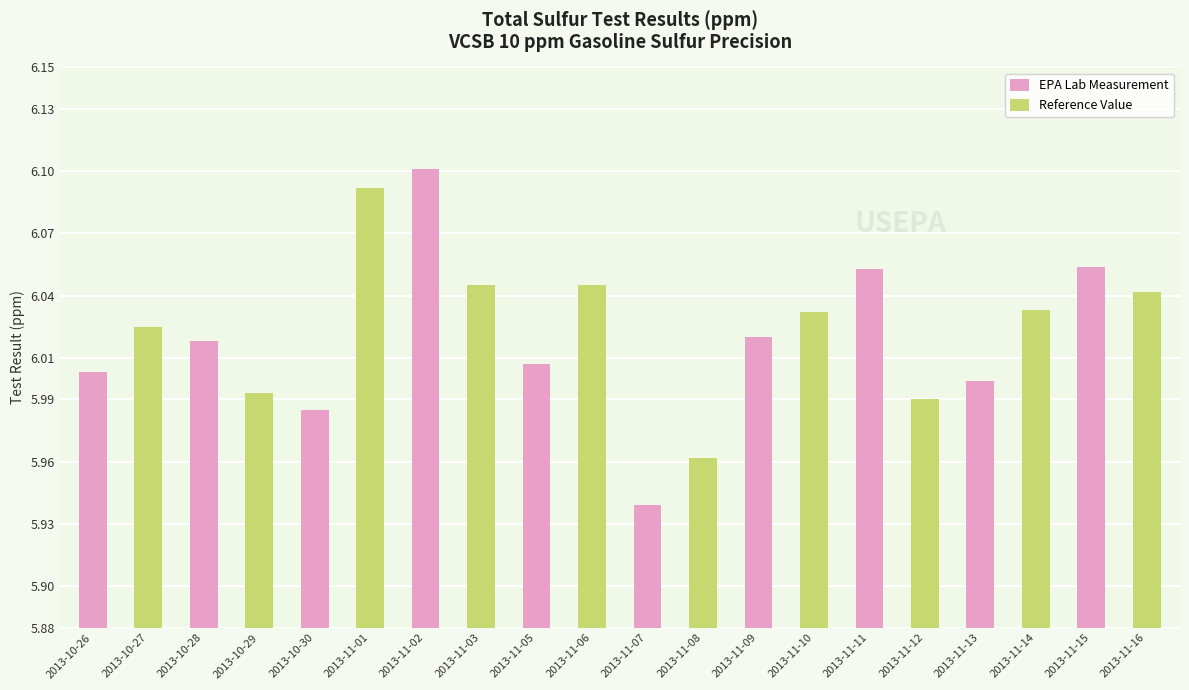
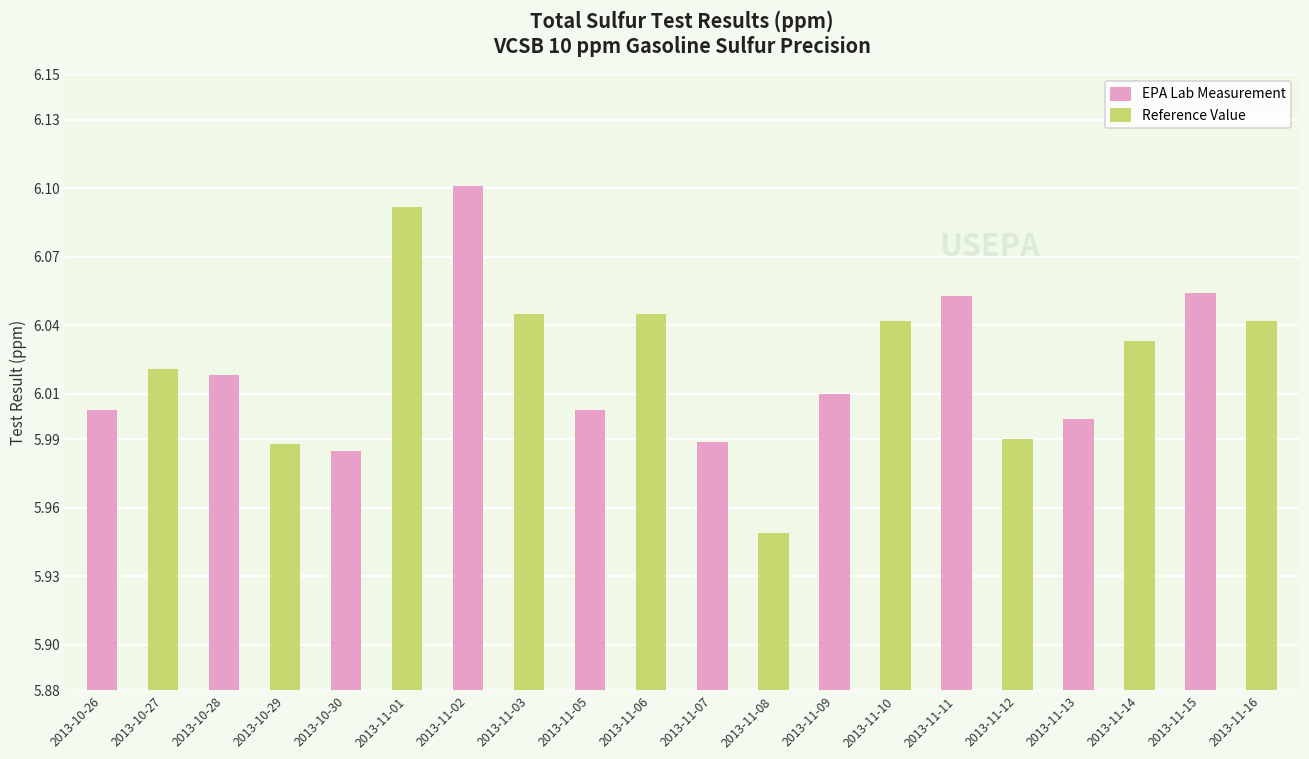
Reference Value, 2013-10-27: 6.025 -> 6.021
Reference Value, 2013-10-29: 5.993 -> 5.988
EPA Lab Measurement, 2013-11-05: 6.007 -> 6.003
EPA Lab Measurement, 2013-11-07: 5.939 -> 5.989
Reference Value, 2013-11-08: 5.962 -> 5.949
EPA Lab Measurement, 2013-11-09: 6.02 -> 6.01
Reference Value, 2013-11-10: 6.032 -> 6.042
